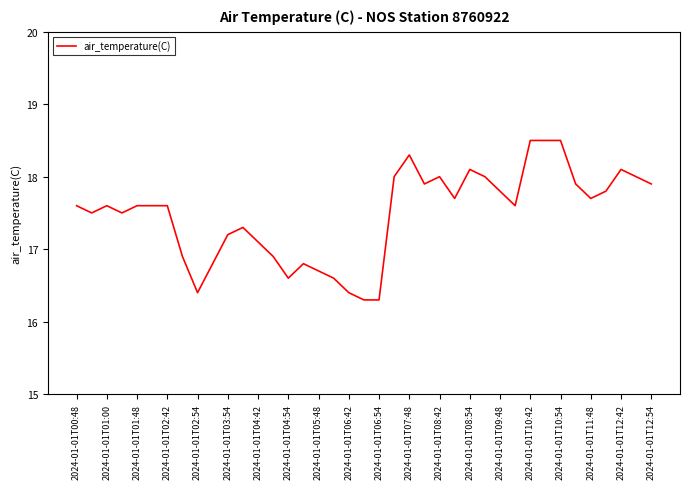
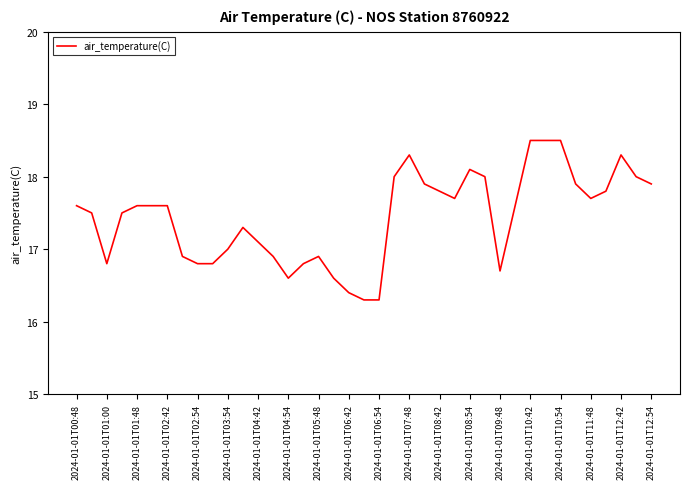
2024-01-01T01:00: 17.6 -> 16.8
2024-01-01T02:54: 16.4 -> 16.8
2024-01-01T03:54: 17.2 -> 17.0
2024-01-01T05:48: 16.7 -> 16.9
2024-01-01T08:42: 18.0 -> 17.8
2024-01-01T09:48: 17.8 -> 16.7
2024-01-01T12:42: 18.1 -> 18.3
